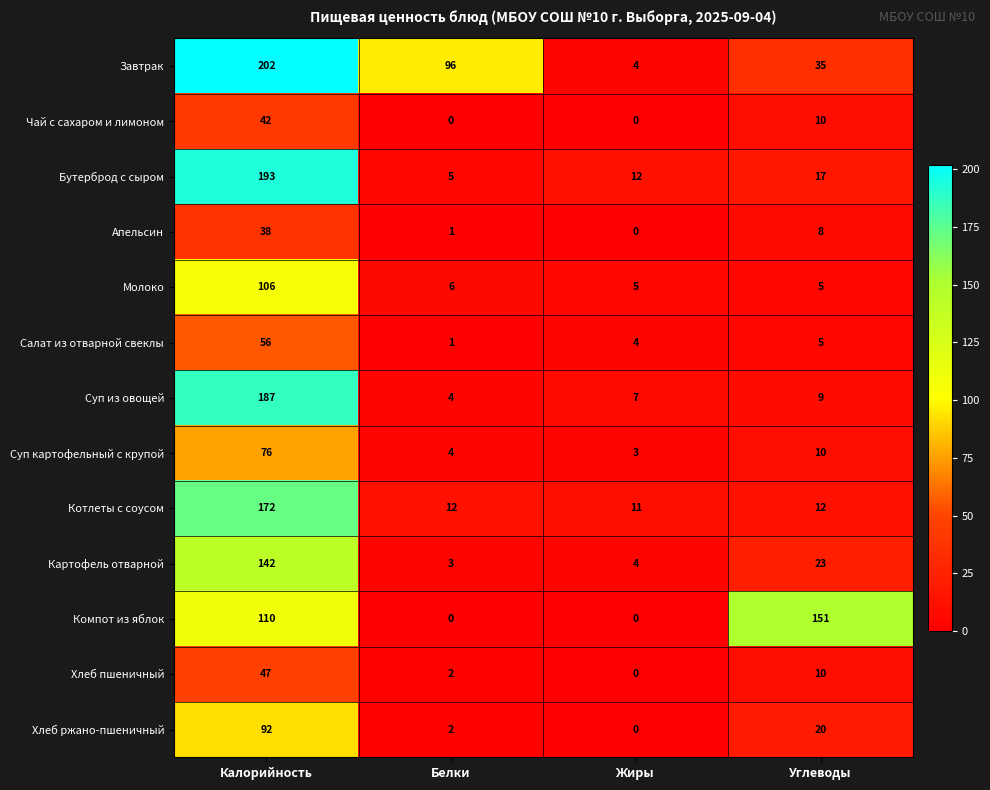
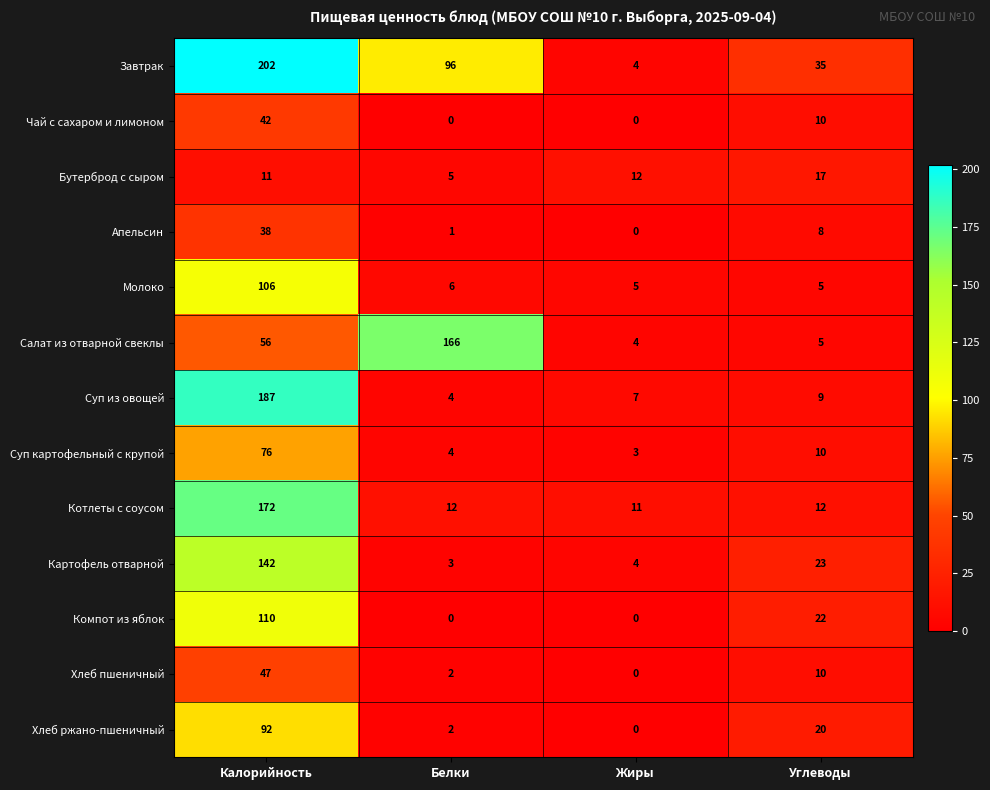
Бутерброд с сыром, Калорийность: 193 -> 11
Салат из отварной свеклы, Белки: 1 -> 166
Компот из яблок, Углеводы: 151 -> 22
